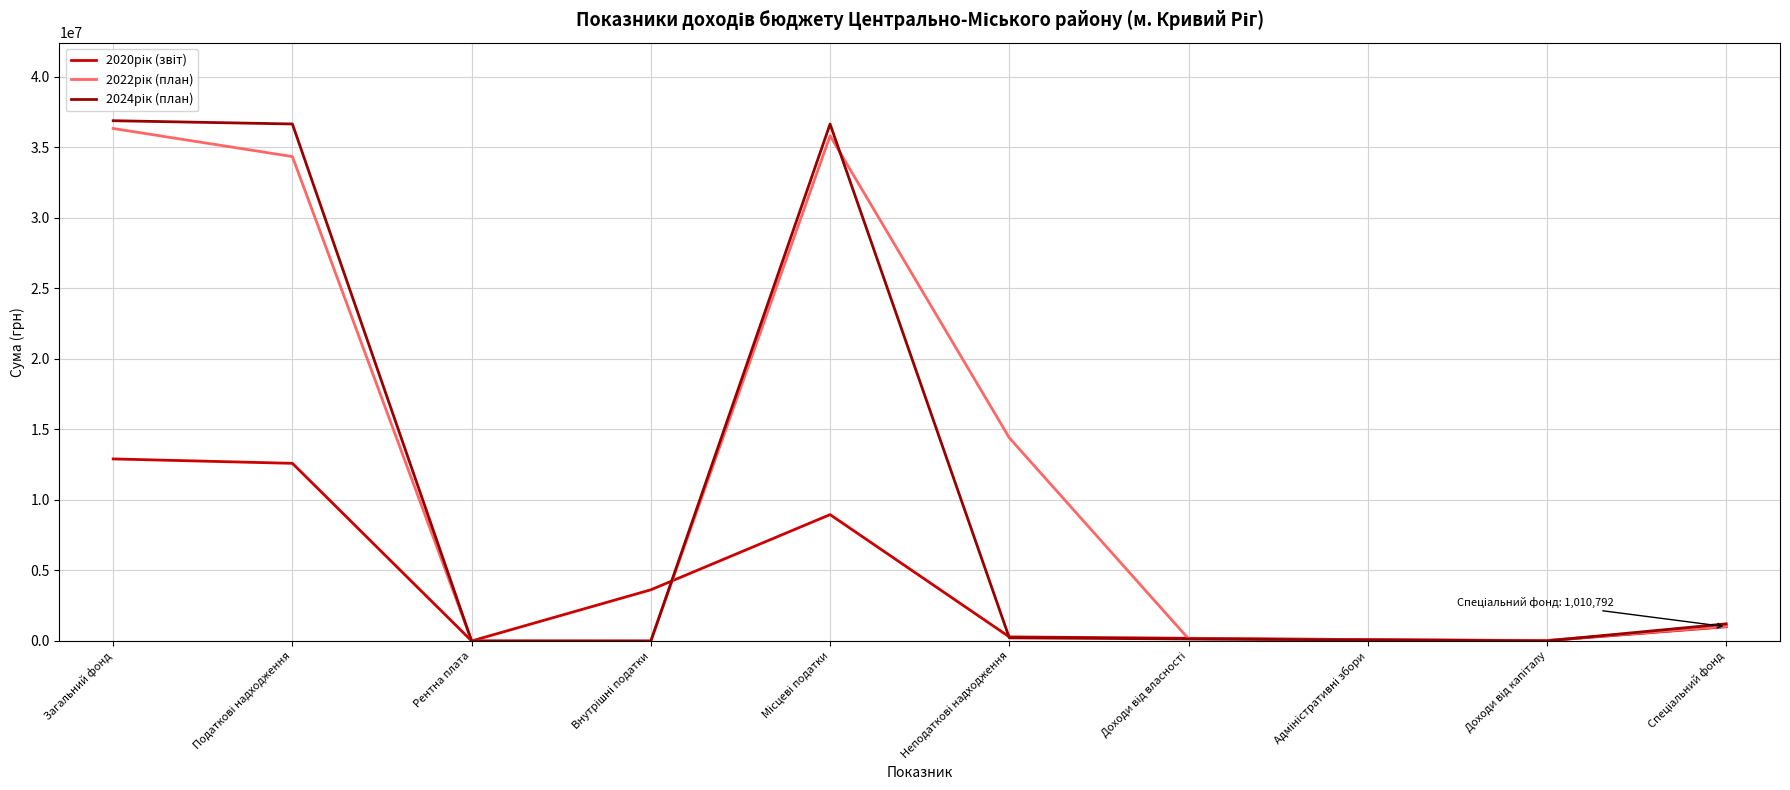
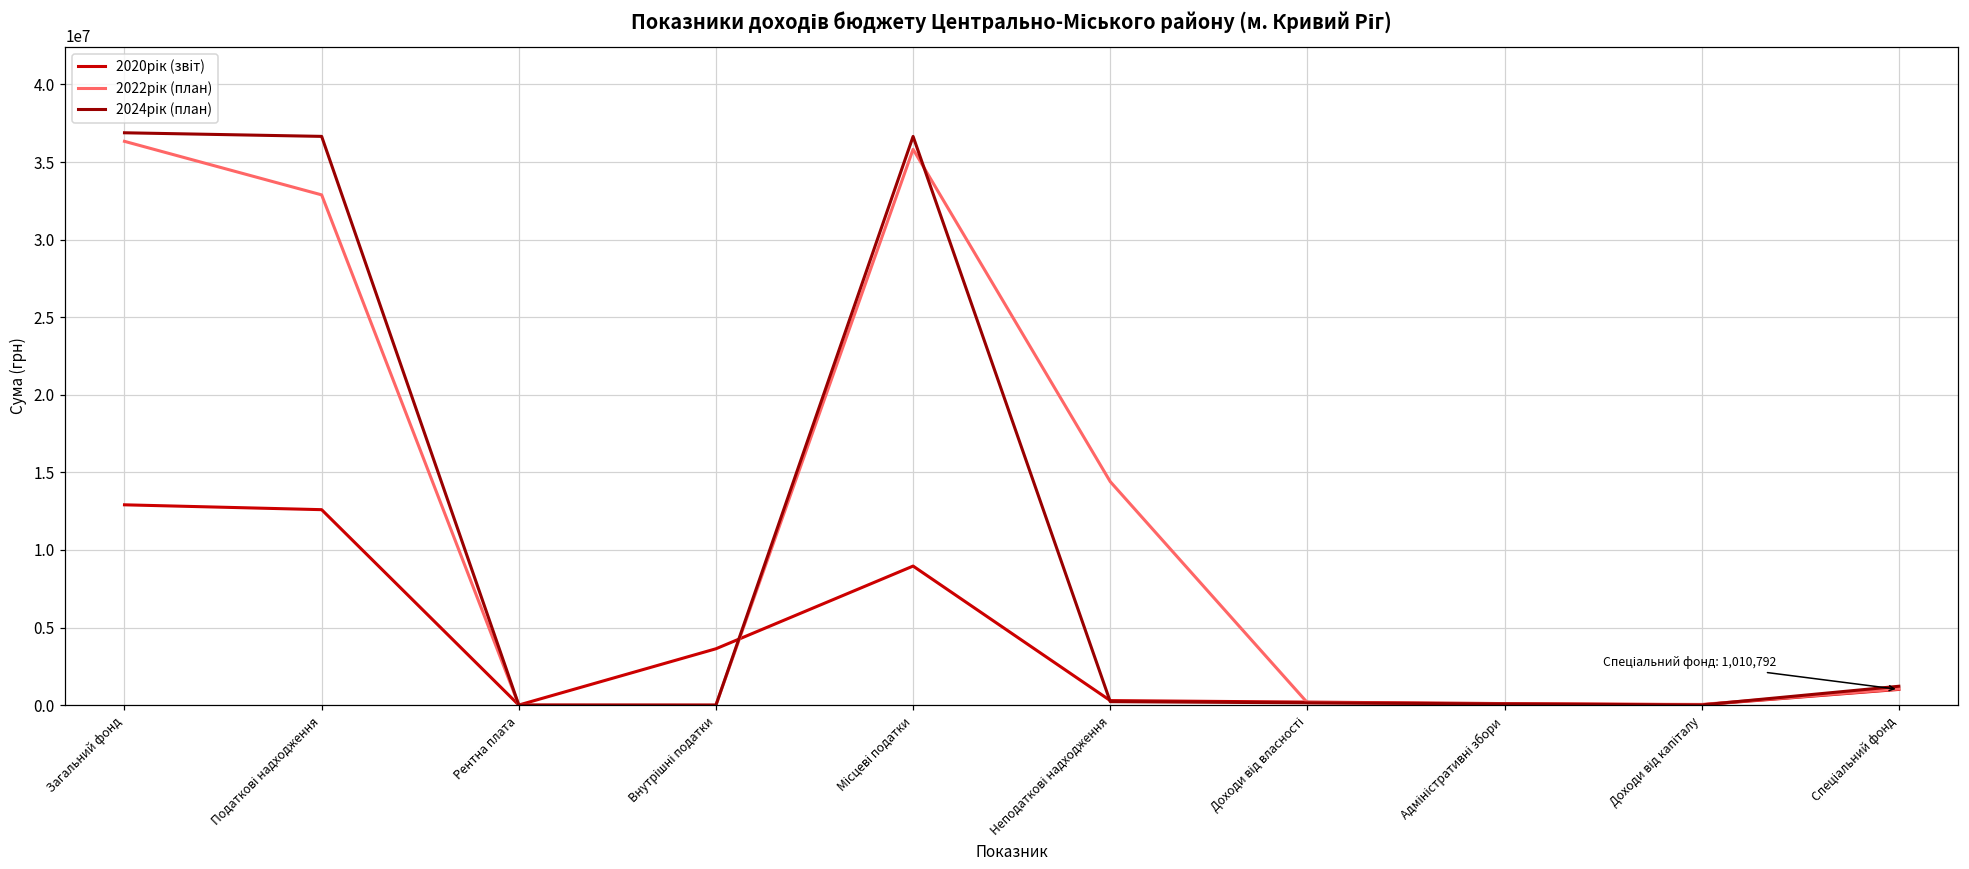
2022рік (план), Податкові надходження: 34300000 -> 32900000
